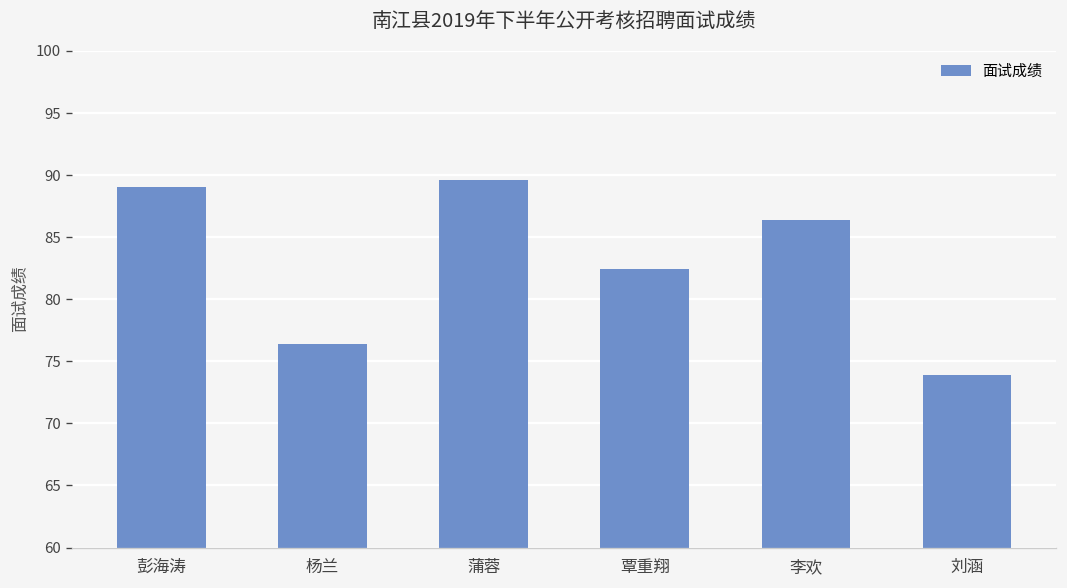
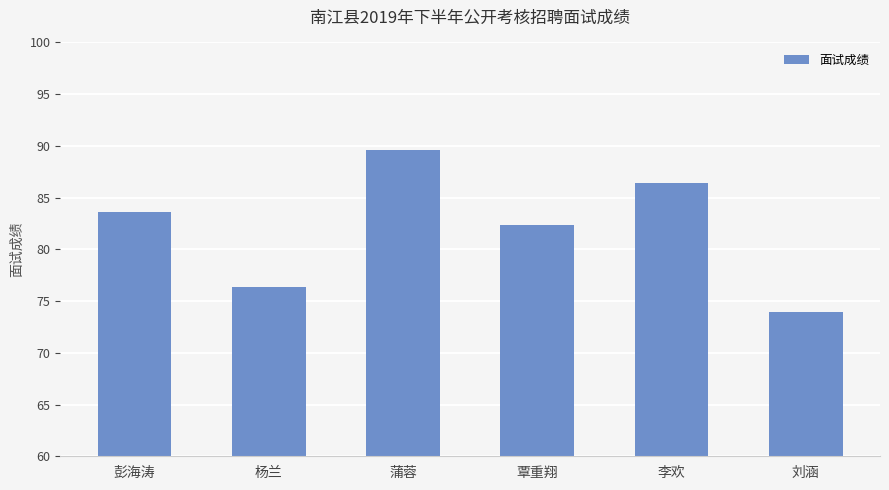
彭海涛: 89.0 -> 83.6
